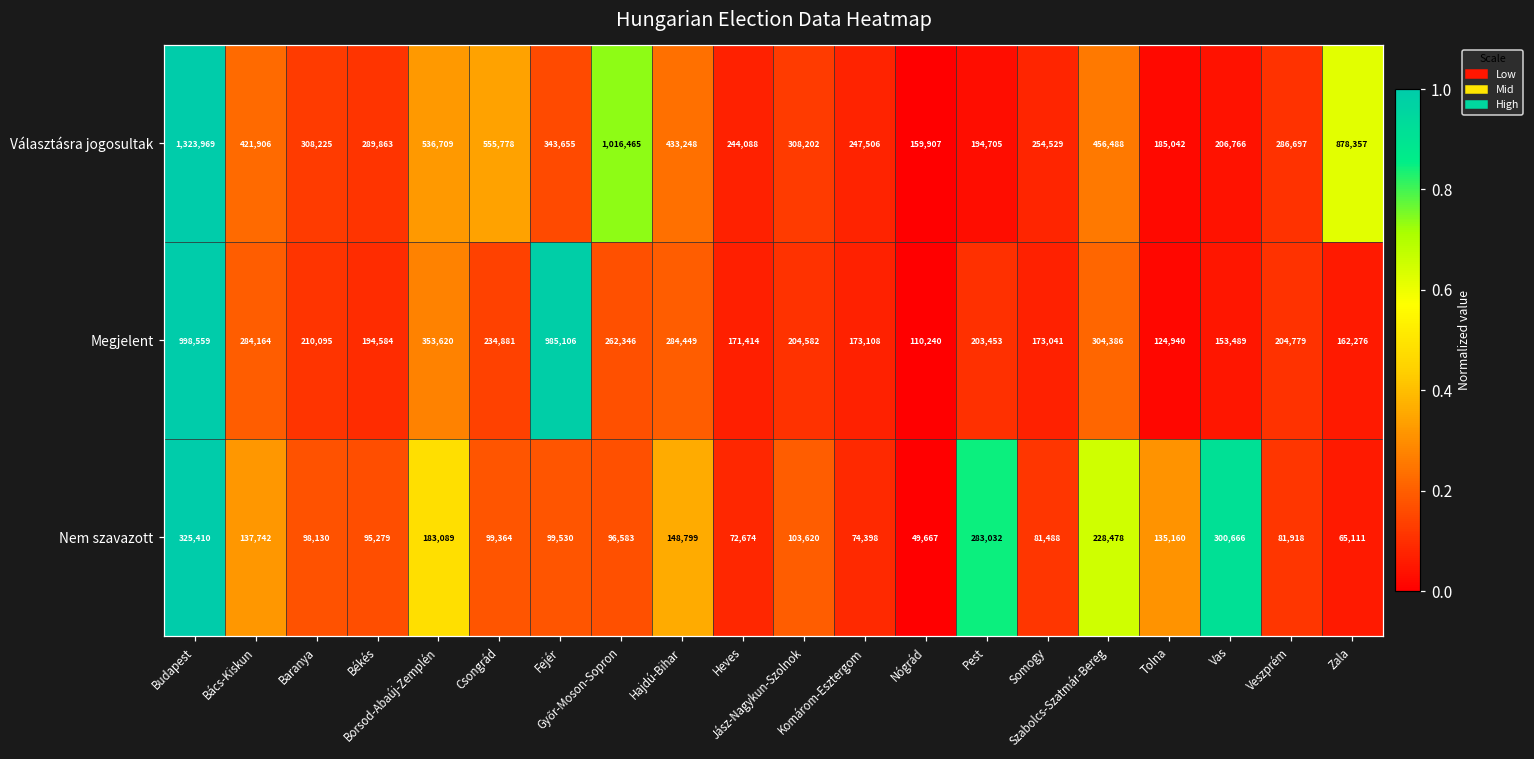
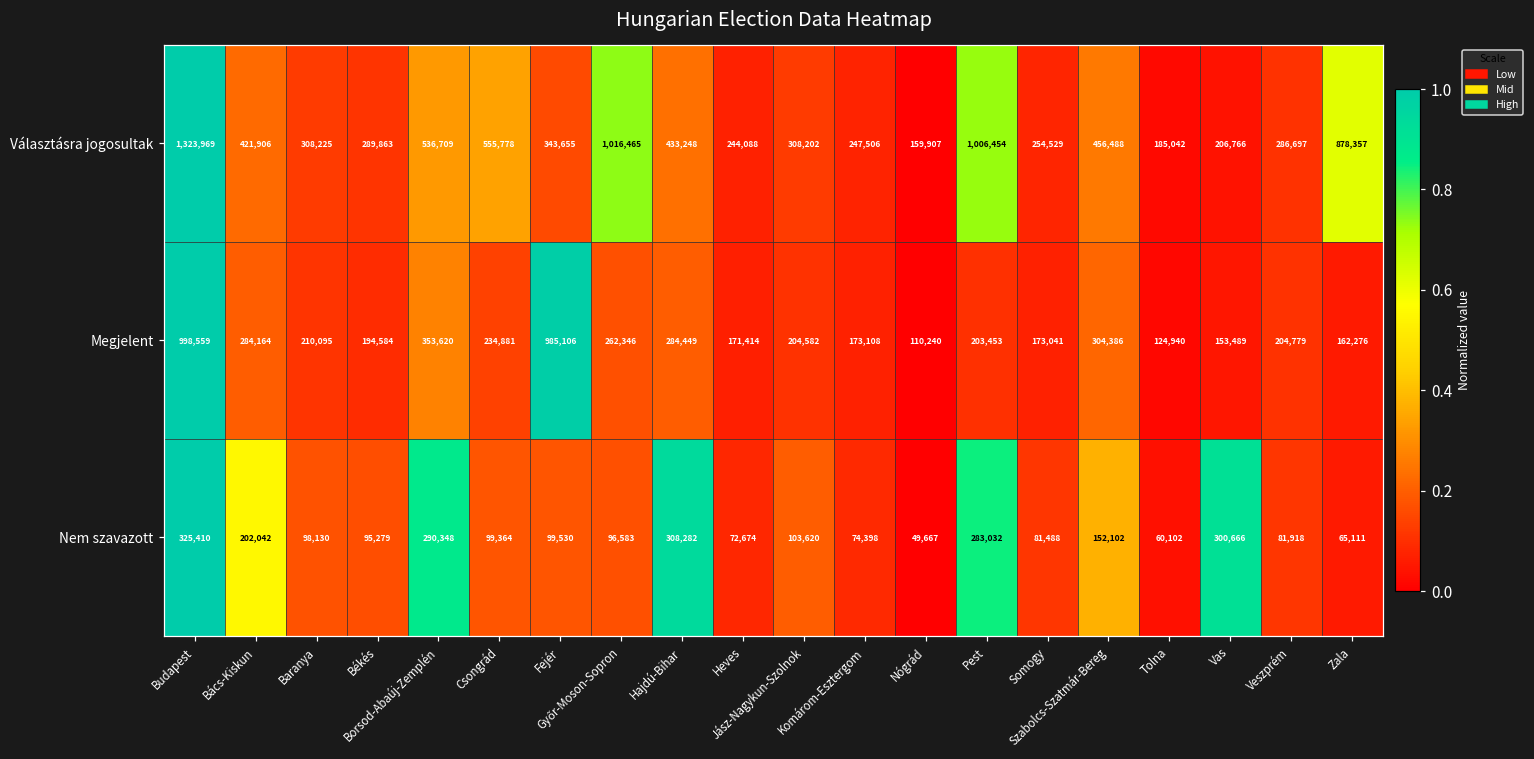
Választásra jogosultak, Pest: 194,705 -> 1,006,454
Nem szavazott, Bács-Kiskun: 137,742 -> 202,042
Nem szavazott, Borsod-Abaúj-Zemplén: 183,089 -> 290,348
Nem szavazott, Hajdú-Bihar: 148,799 -> 308,282
Nem szavazott, Szabolcs-Szatmár-Bereg: 228,478 -> 152,102
Nem szavazott, Tolna: 135,160 -> 60,102
